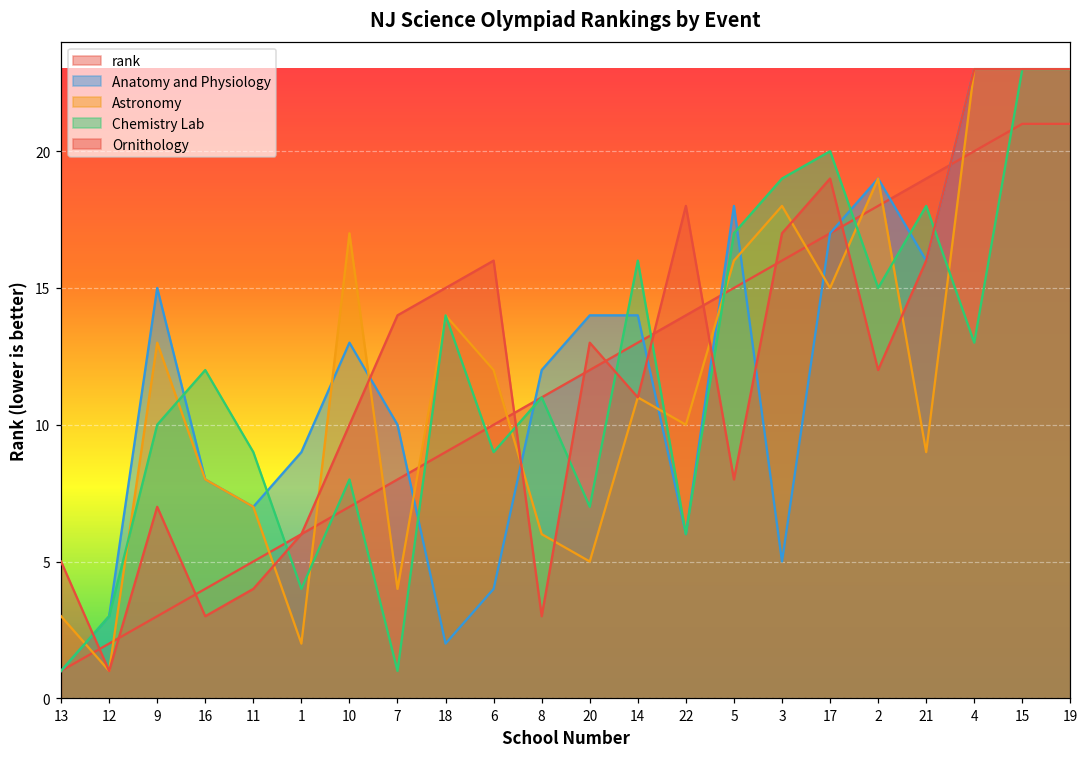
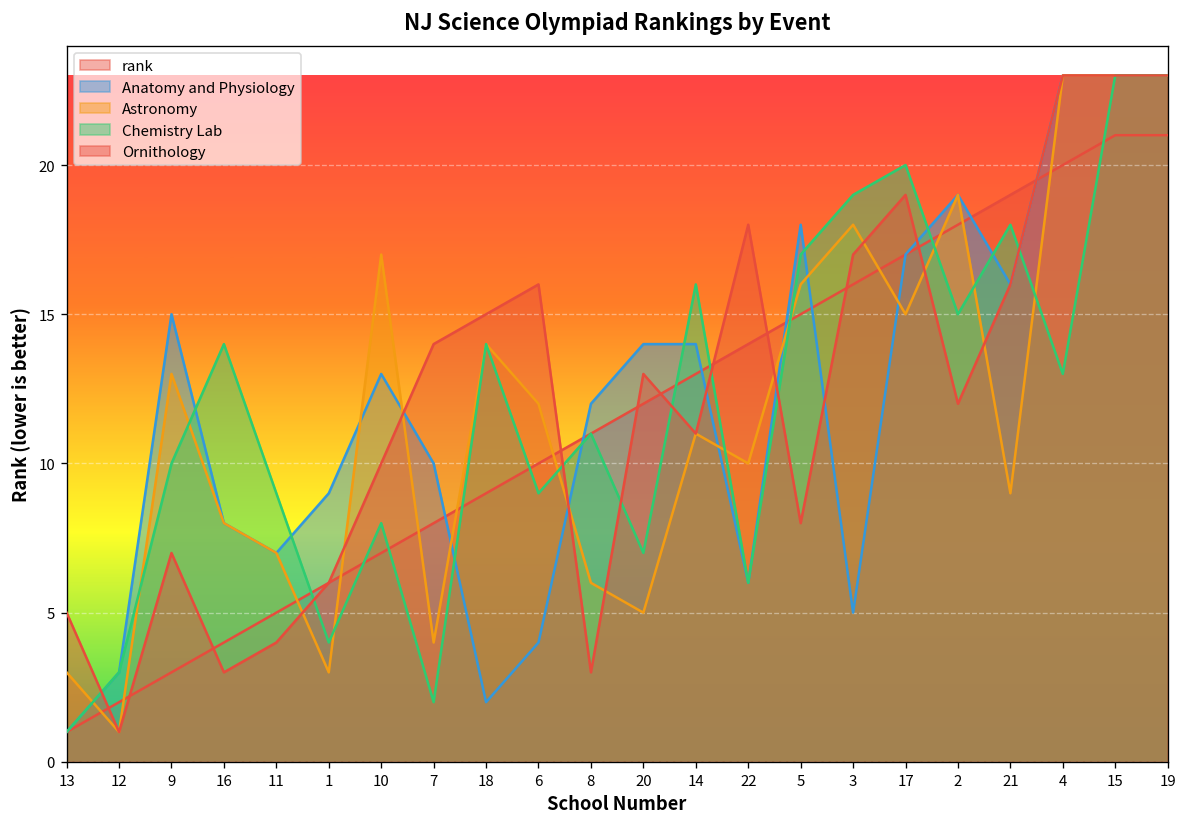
Chemistry Lab, 16: 12 -> 14
Astronomy, 1: 2 -> 3
Chemistry Lab, 7: 1 -> 2
